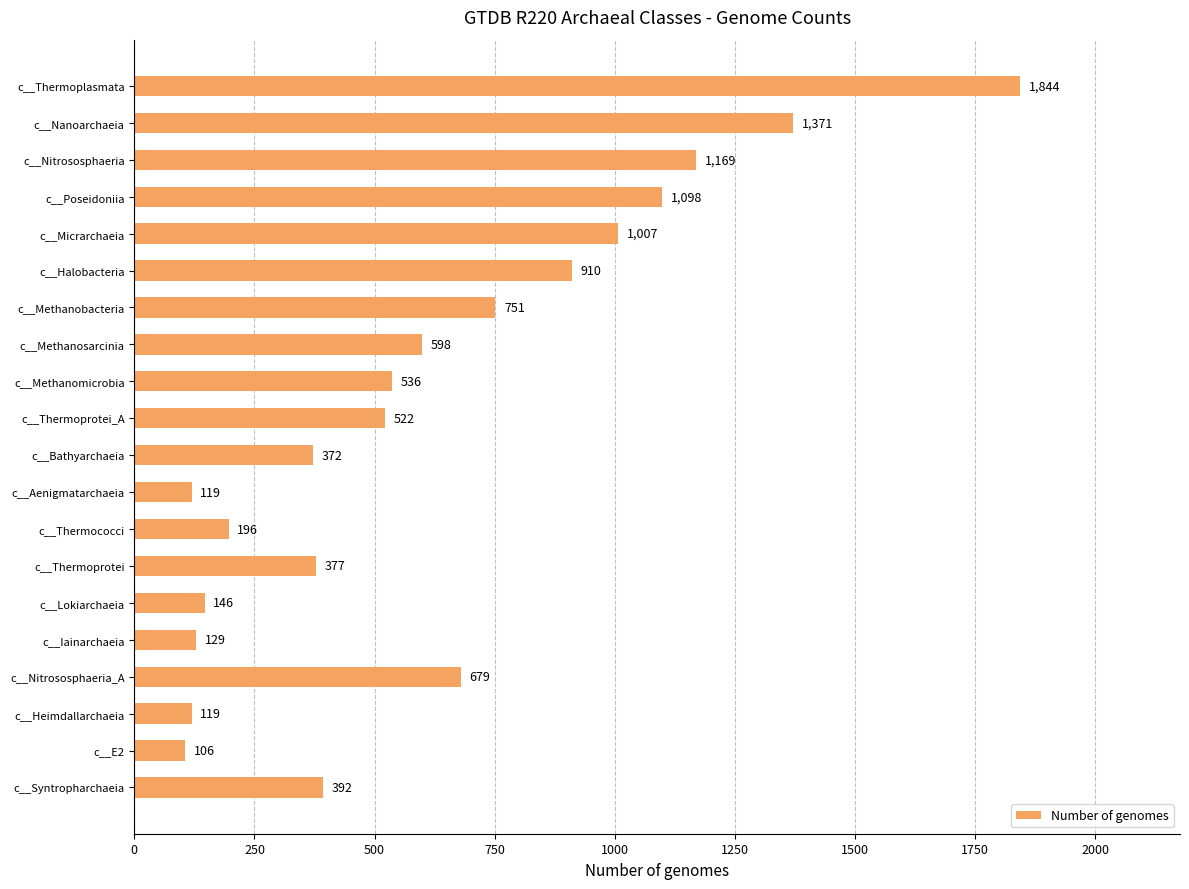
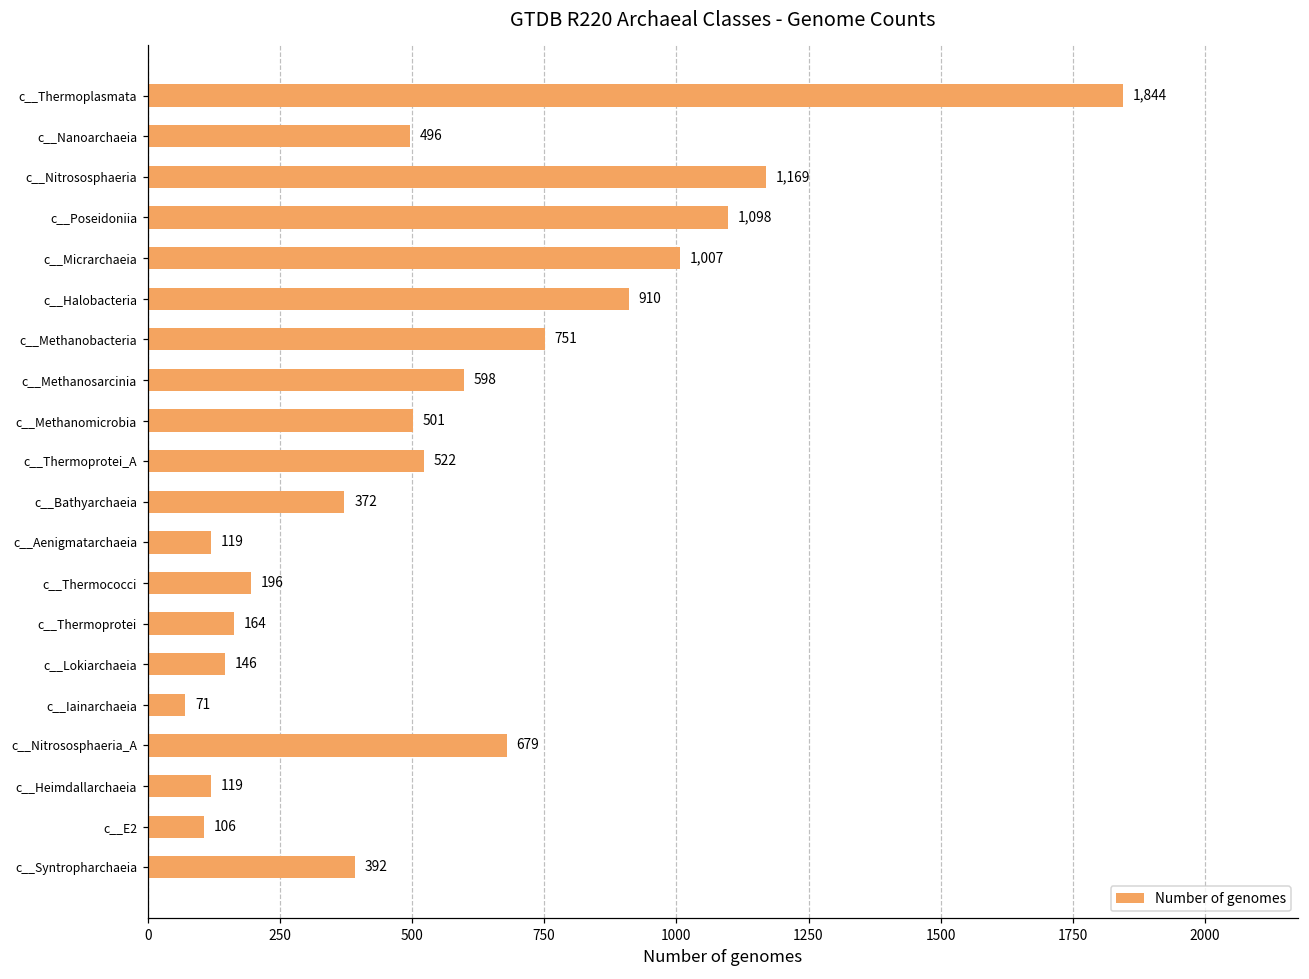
c__Nanoarchaeia: 1,371 -> 496
c__Methanomicrobia: 536 -> 501
c__Thermoprotei: 377 -> 164
c__Iainarchaeia: 129 -> 71
